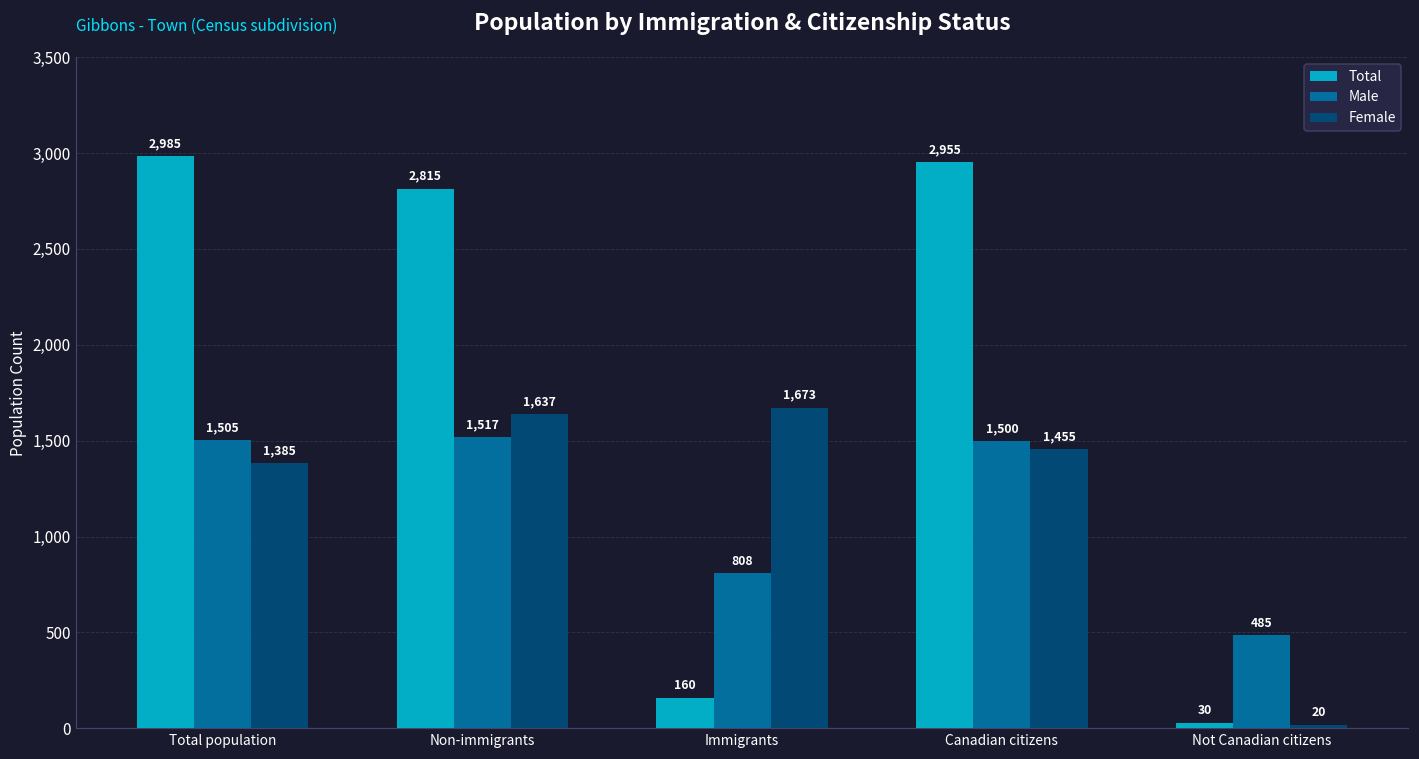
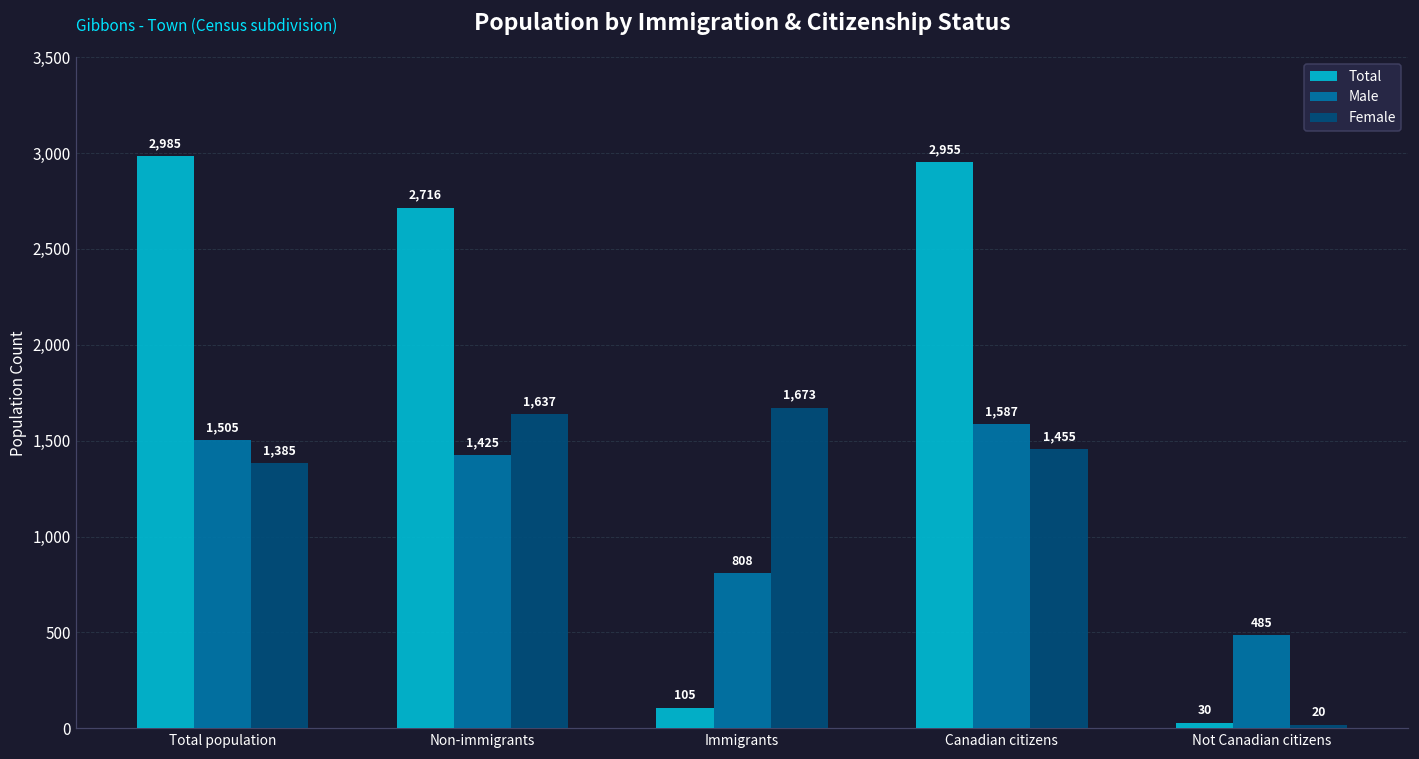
Total, Non-immigrants: 2,815 -> 2,716
Male, Non-immigrants: 1,517 -> 1,425
Total, Immigrants: 160 -> 105
Male, Canadian citizens: 1,500 -> 1,587
